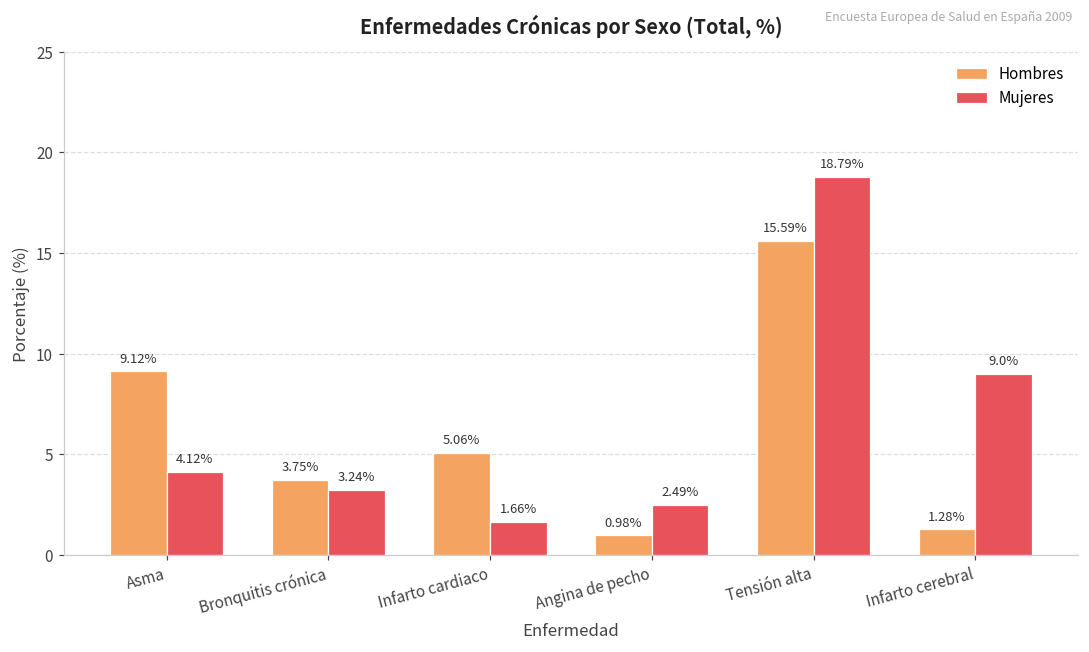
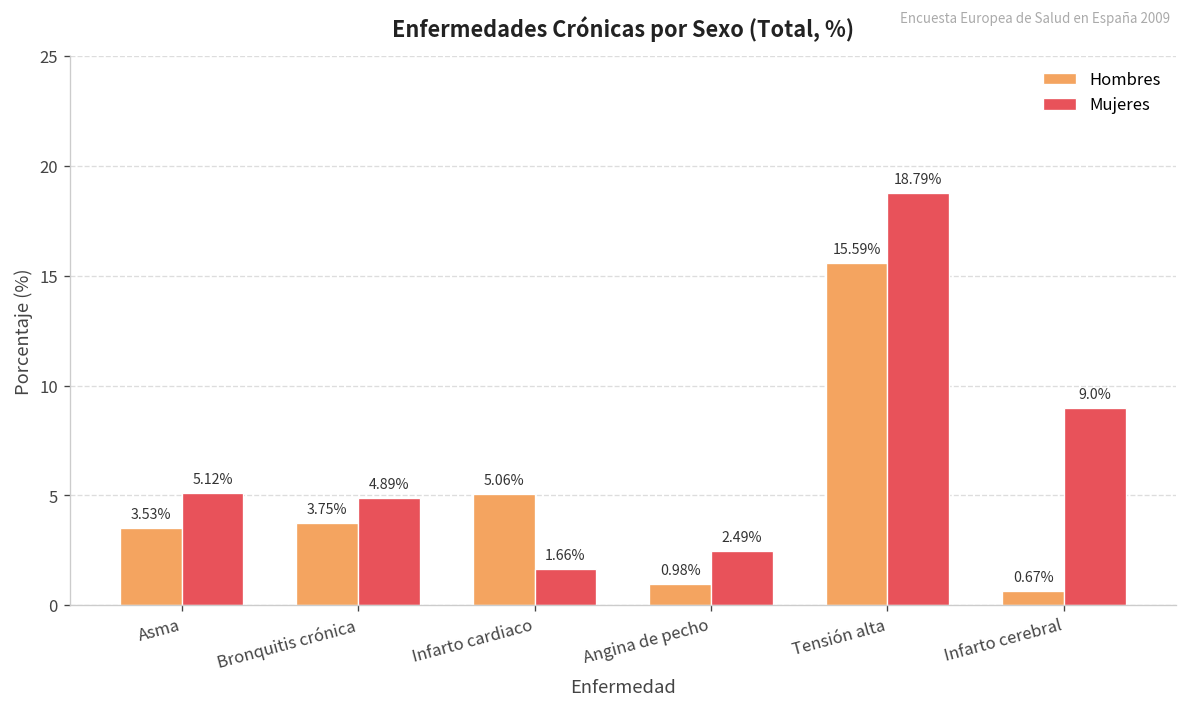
Hombres, Asma: 9.12% -> 3.53%
Mujeres, Asma: 4.12% -> 5.12%
Mujeres, Bronquitis crónica: 3.24% -> 4.89%
Hombres, Infarto cerebral: 1.28% -> 0.67%
